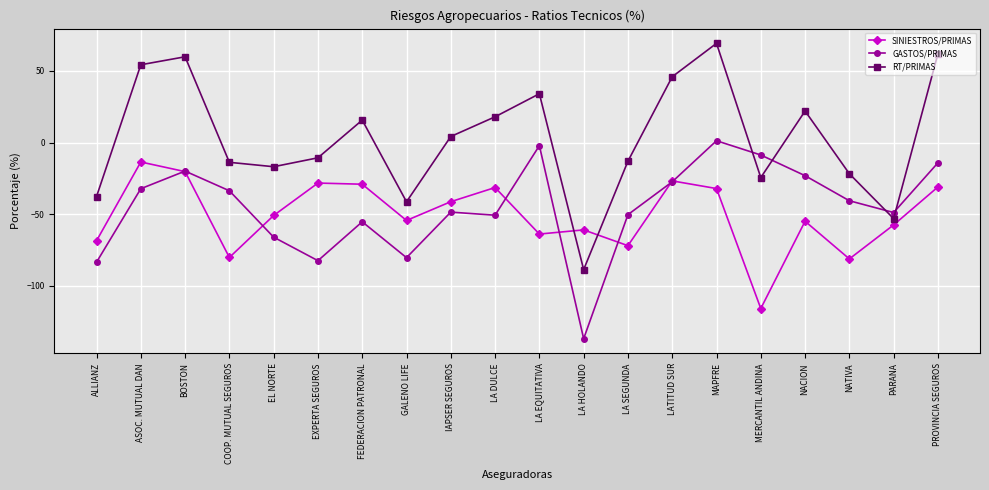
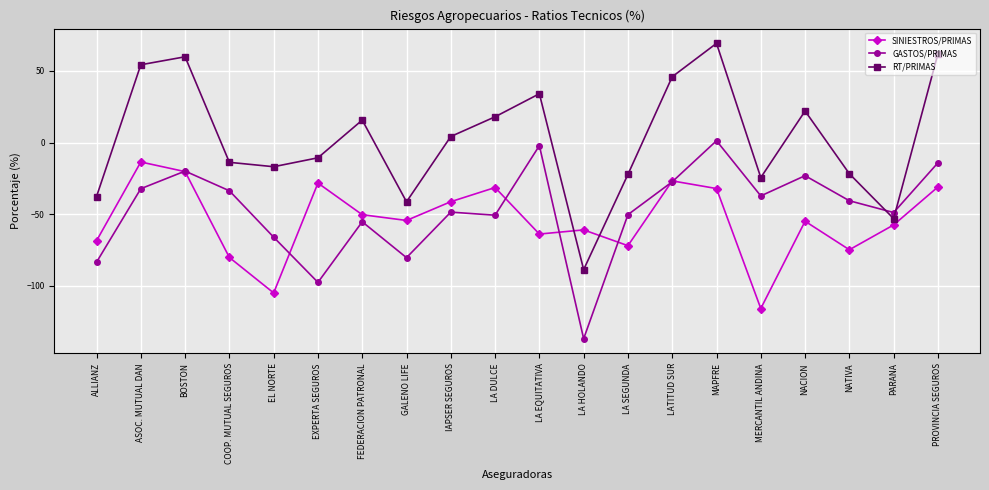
SINIESTROS/PRIMAS, EL NORTE: -51 -> -105
GASTOS/PRIMAS, EXPERTA SEGUROS: -82 -> -98
SINIESTROS/PRIMAS, FEDERACION PATRONAL: -29 -> -50
RT/PRIMAS, LA SEGUNDA: -13 -> -22
GASTOS/PRIMAS, MERCANTIL ANDINA: -9 -> -37
SINIESTROS/PRIMAS, NATIVA: -81 -> -75
